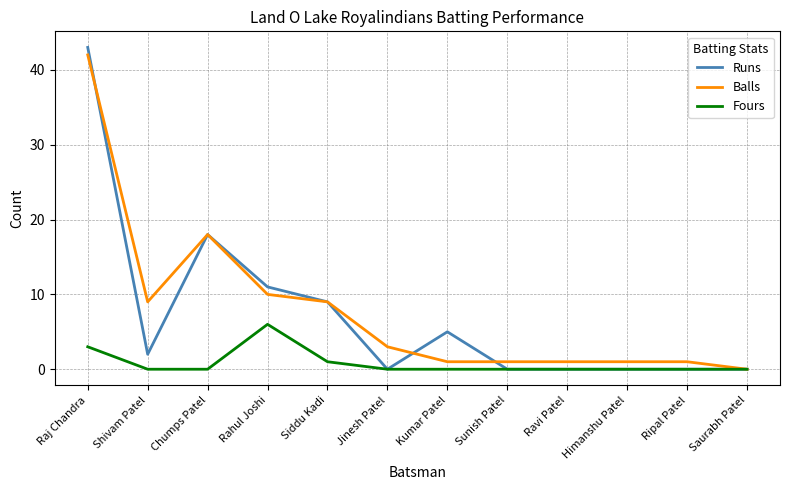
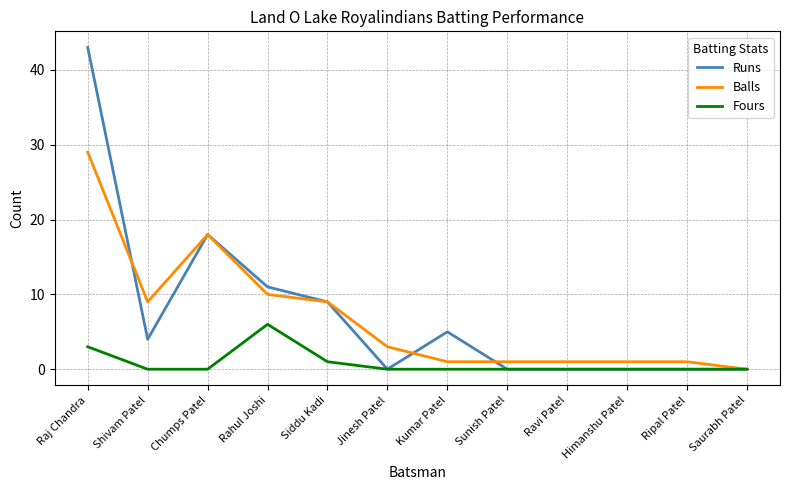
Balls, Raj Chandra: 42 -> 29
Runs, Shivam Patel: 2 -> 4
